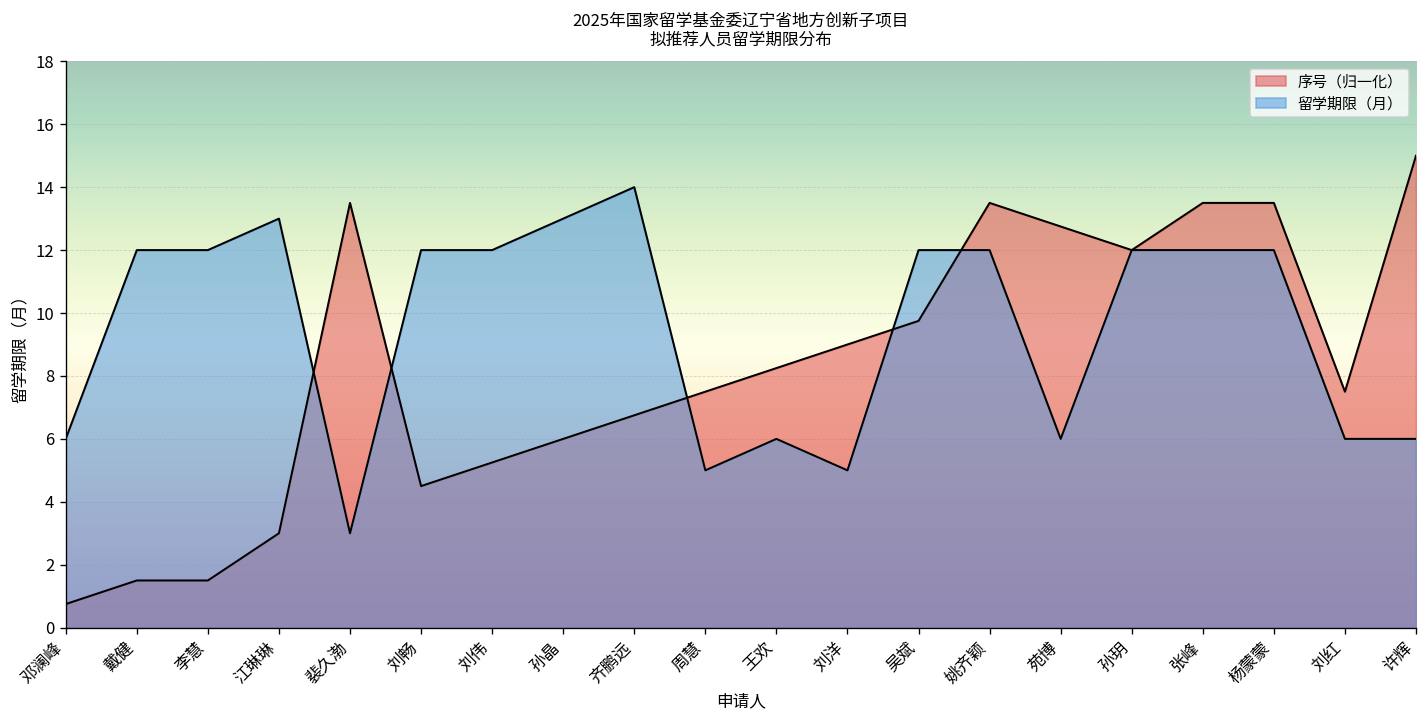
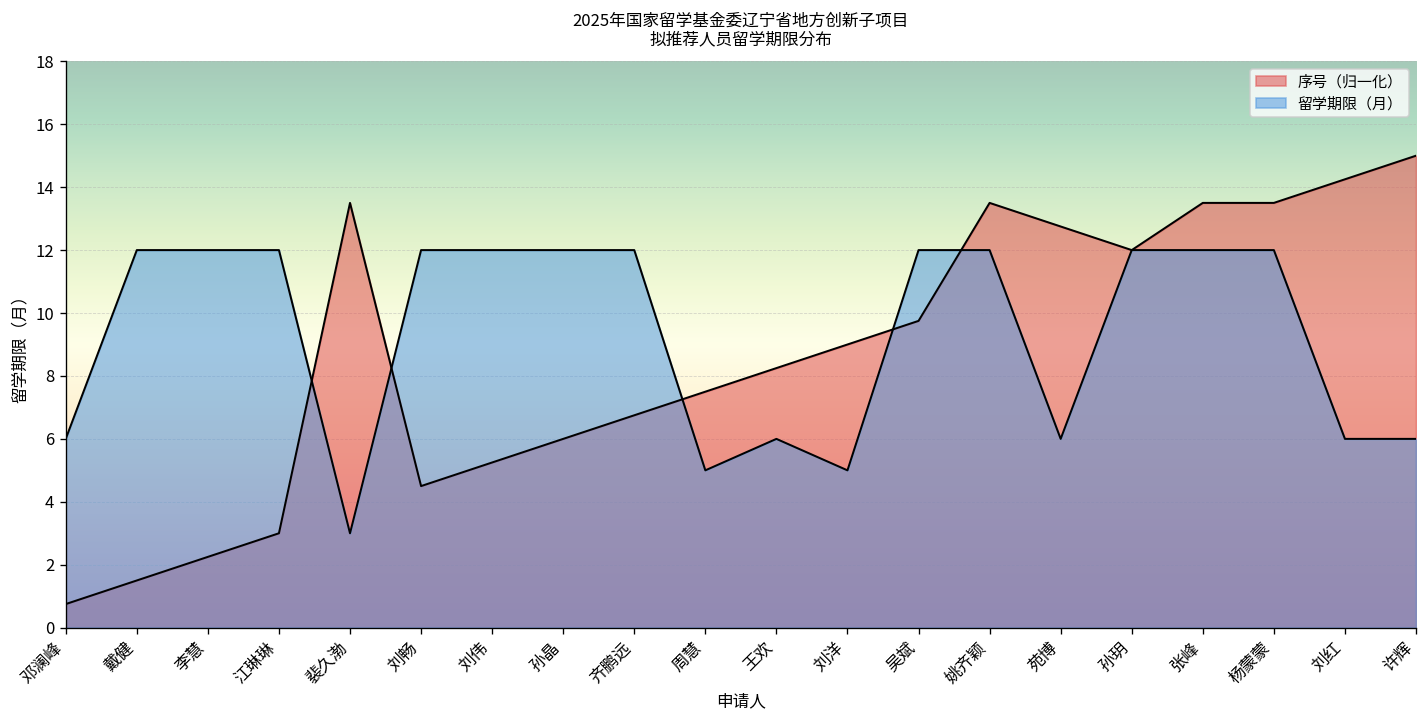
序号（归一化）, 李慧: 1.5 -> 2.3
留学期限（月）, 江琳琳: 13 -> 12
留学期限（月）, 孙晶: 13 -> 12
留学期限（月）, 齐鹏远: 14 -> 12
序号（归一化）, 刘红: 7.5 -> 14.3
